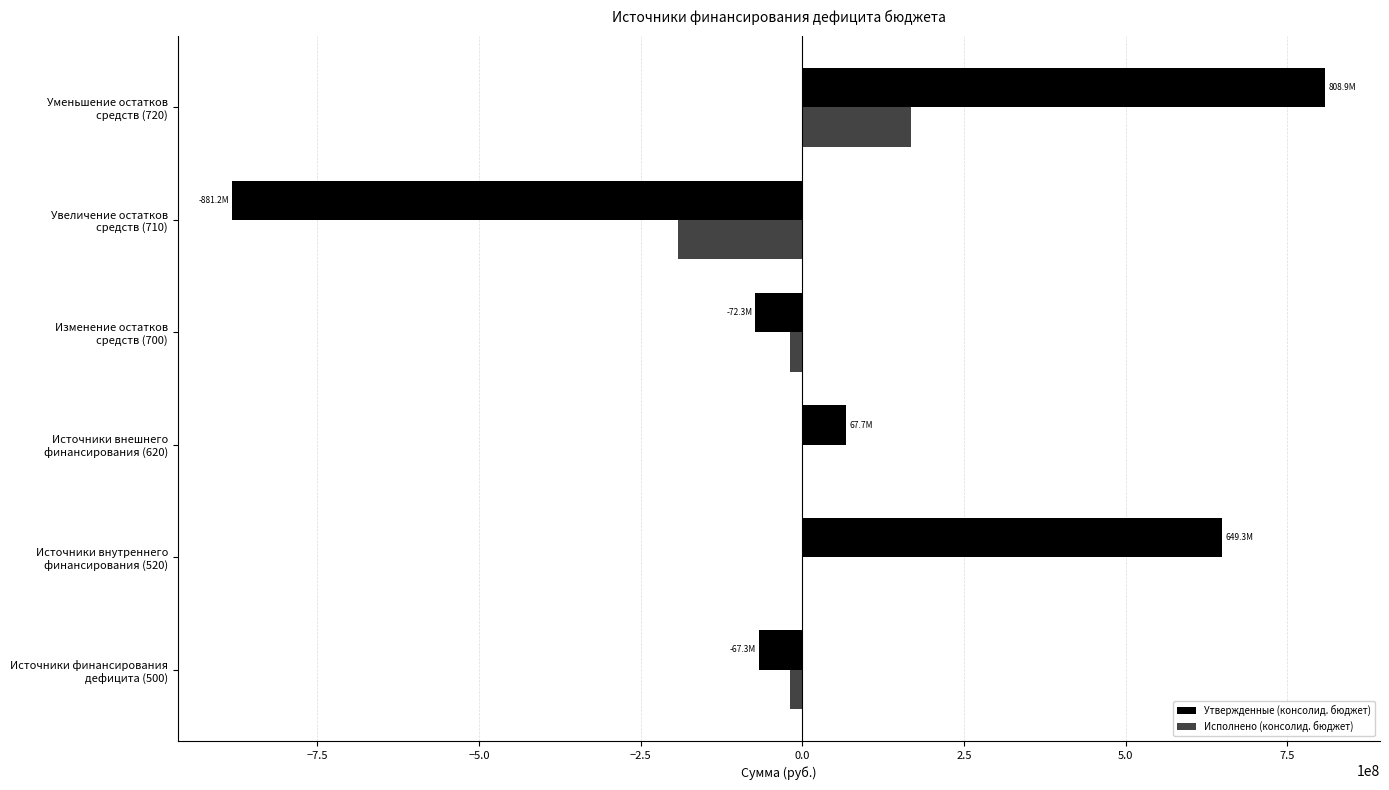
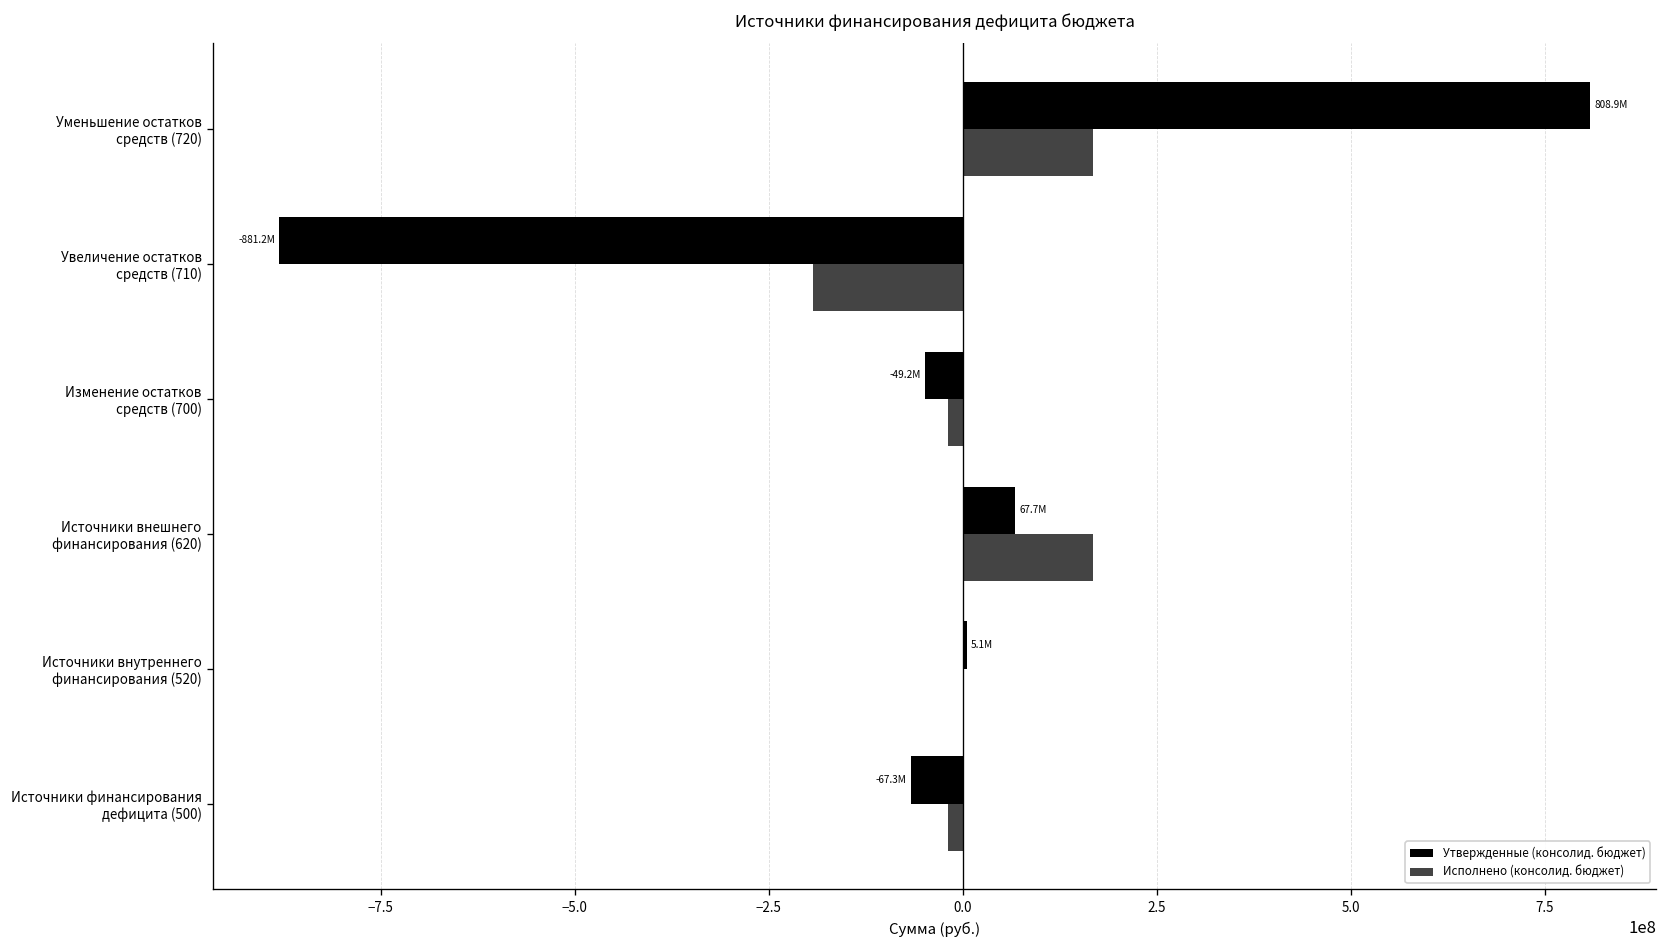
Утвержденные (консолид. бюджет), Изменение остатков средств (700): -72.3M -> -49.2M
Исполнено (консолид. бюджет), Источники внешнего финансирования (620): 0 -> 170000000
Утвержденные (консолид. бюджет), Источники внутреннего финансирования (520): 649.3M -> 5.1M
